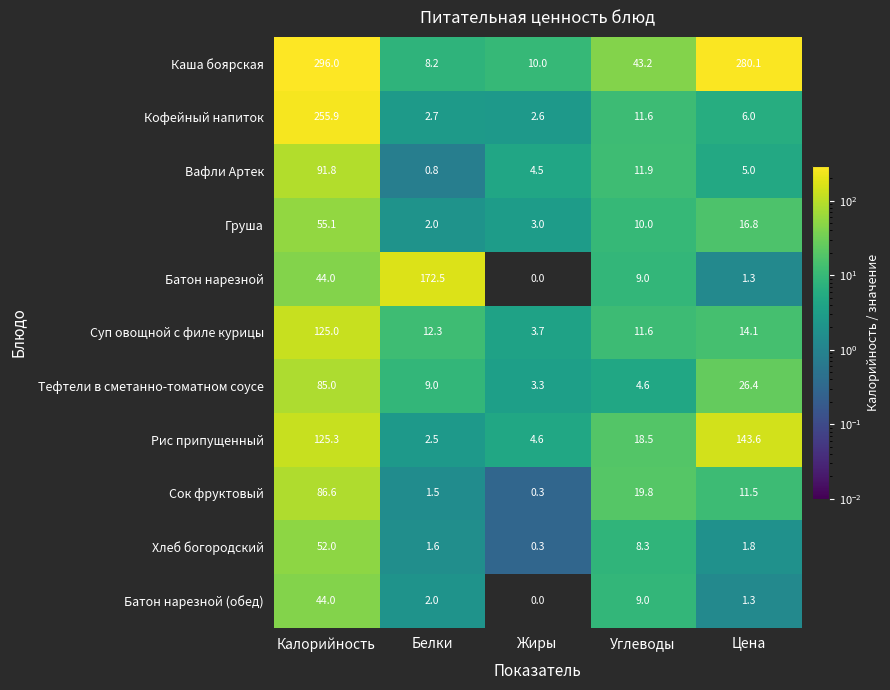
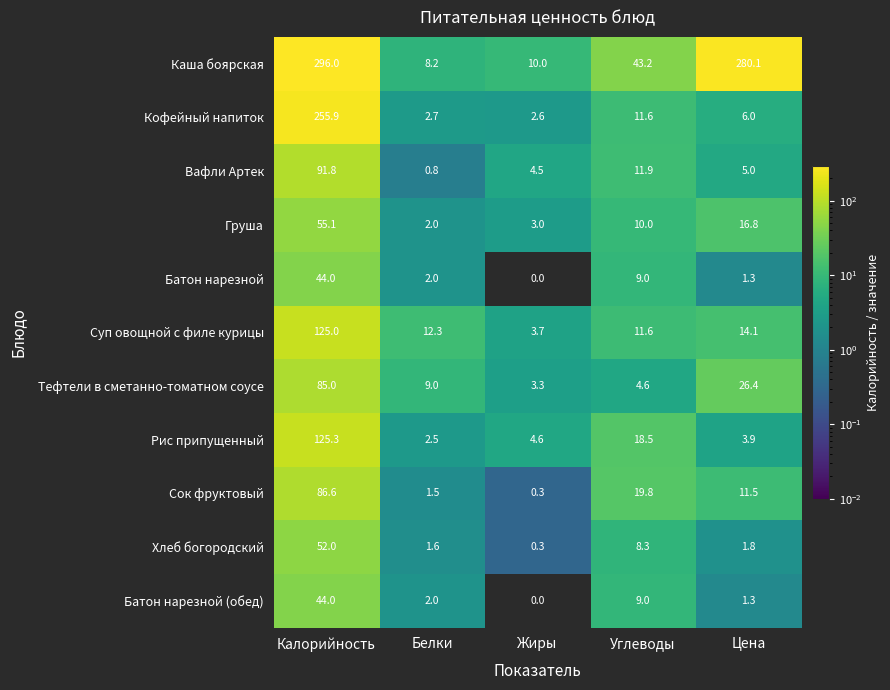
Батон нарезной, Белки: 172.5 -> 2.0
Рис припущенный, Цена: 143.6 -> 3.9
